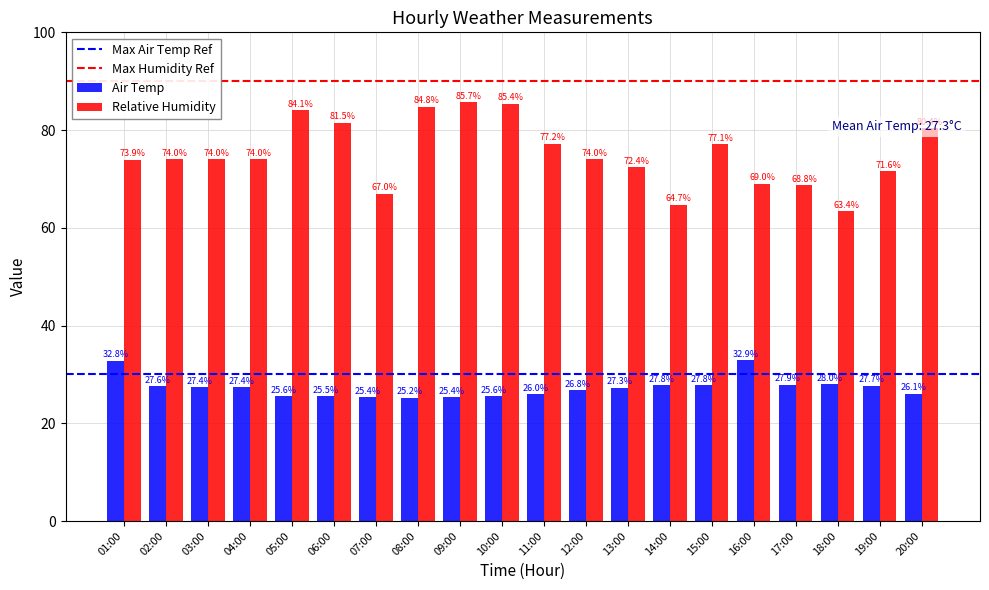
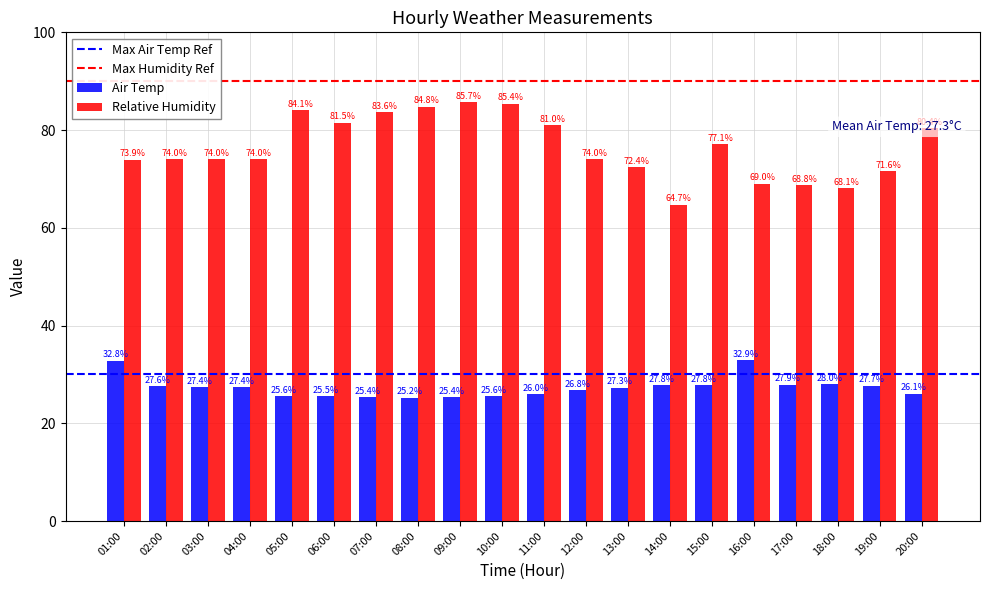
Relative Humidity, 07:00: 67.0% -> 83.6%
Relative Humidity, 11:00: 77.2% -> 81.0%
Relative Humidity, 18:00: 63.4% -> 68.1%
